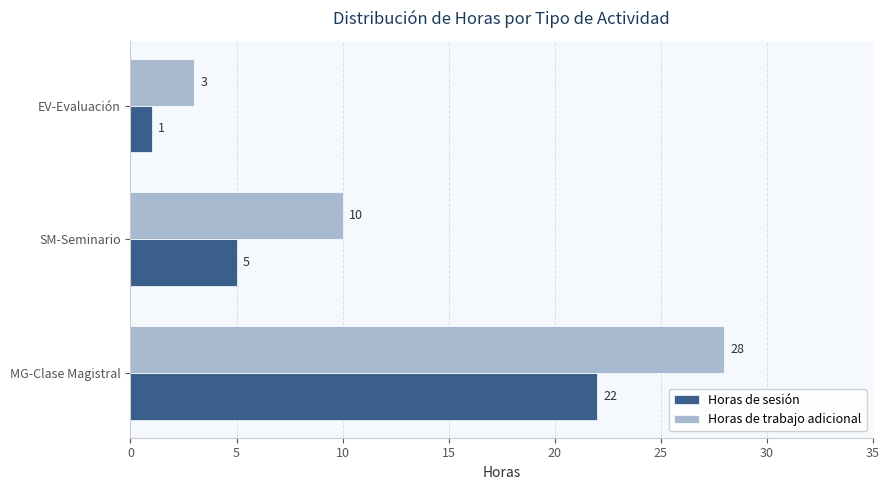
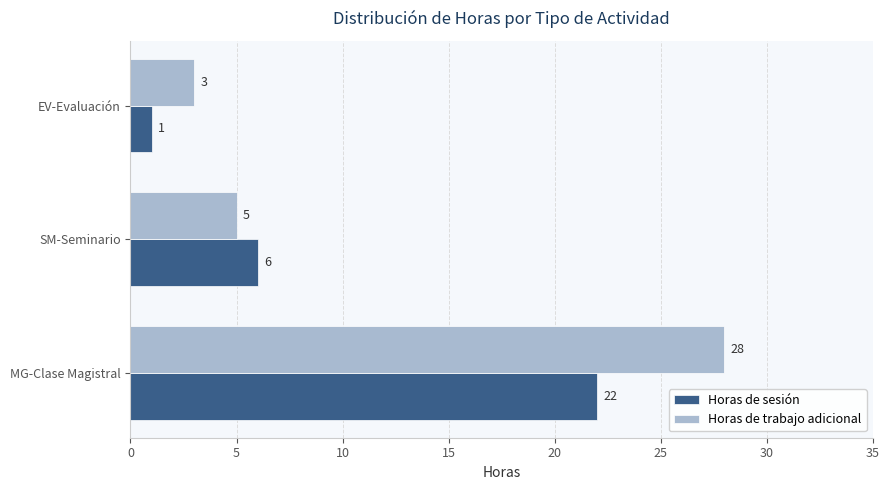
Horas de trabajo adicional, SM-Seminario: 10 -> 5
Horas de sesión, SM-Seminario: 5 -> 6
